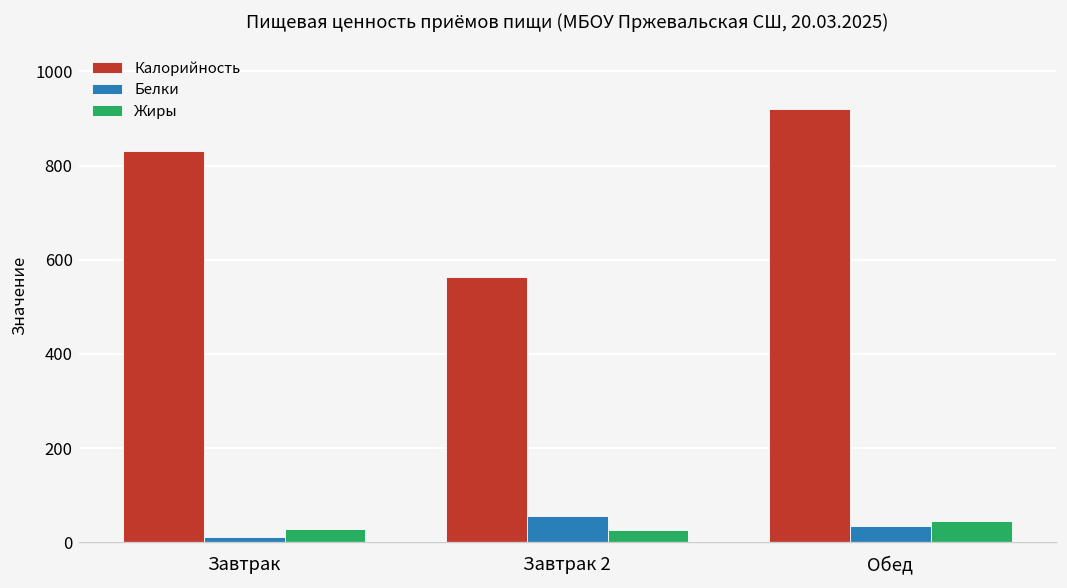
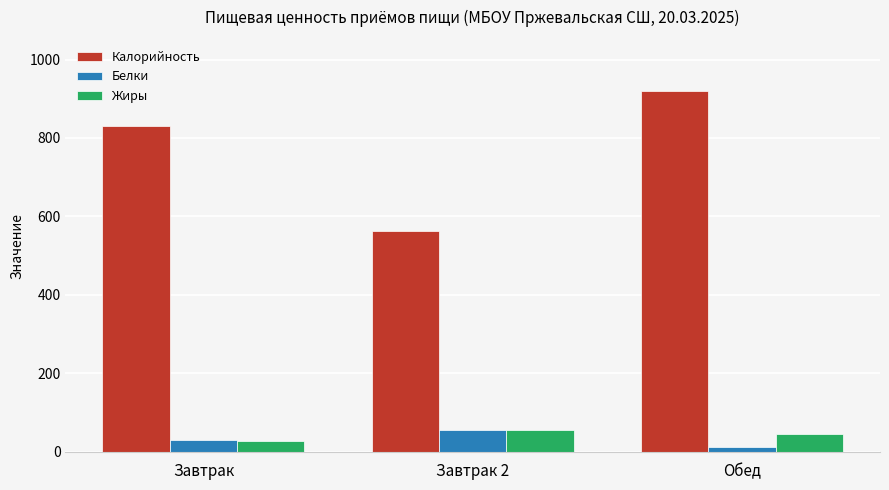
Белки, Завтрак: 10 -> 30
Жиры, Завтрак 2: 30 -> 60
Белки, Обед: 30 -> 10
